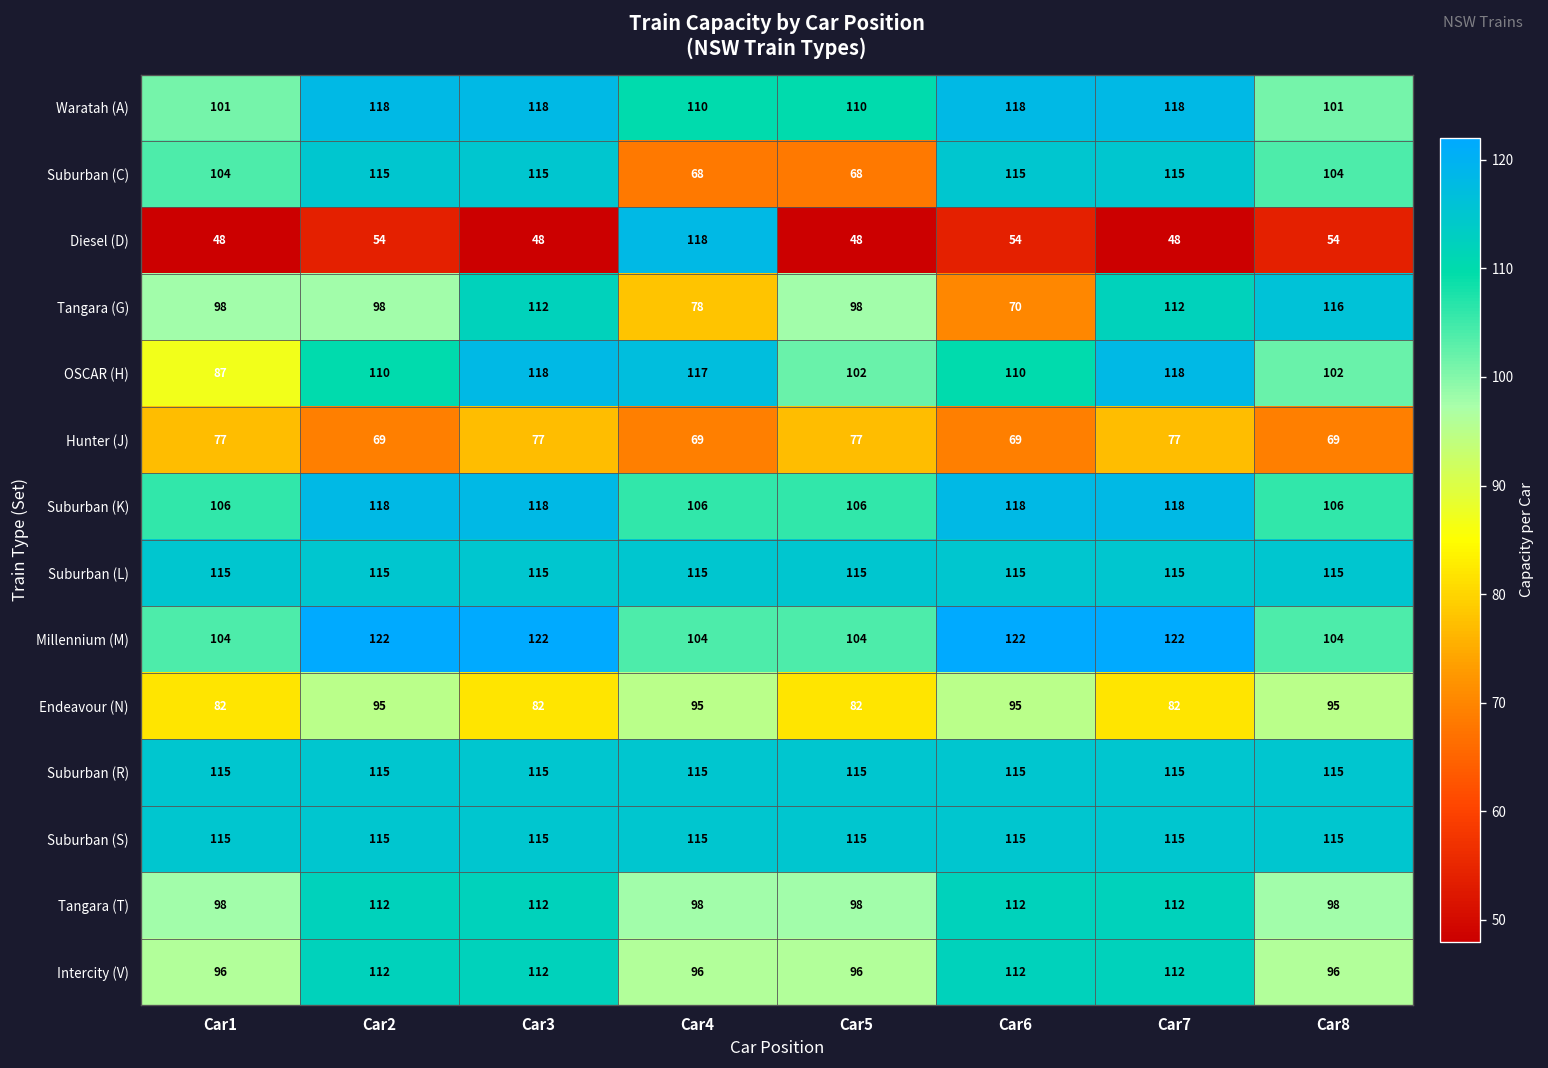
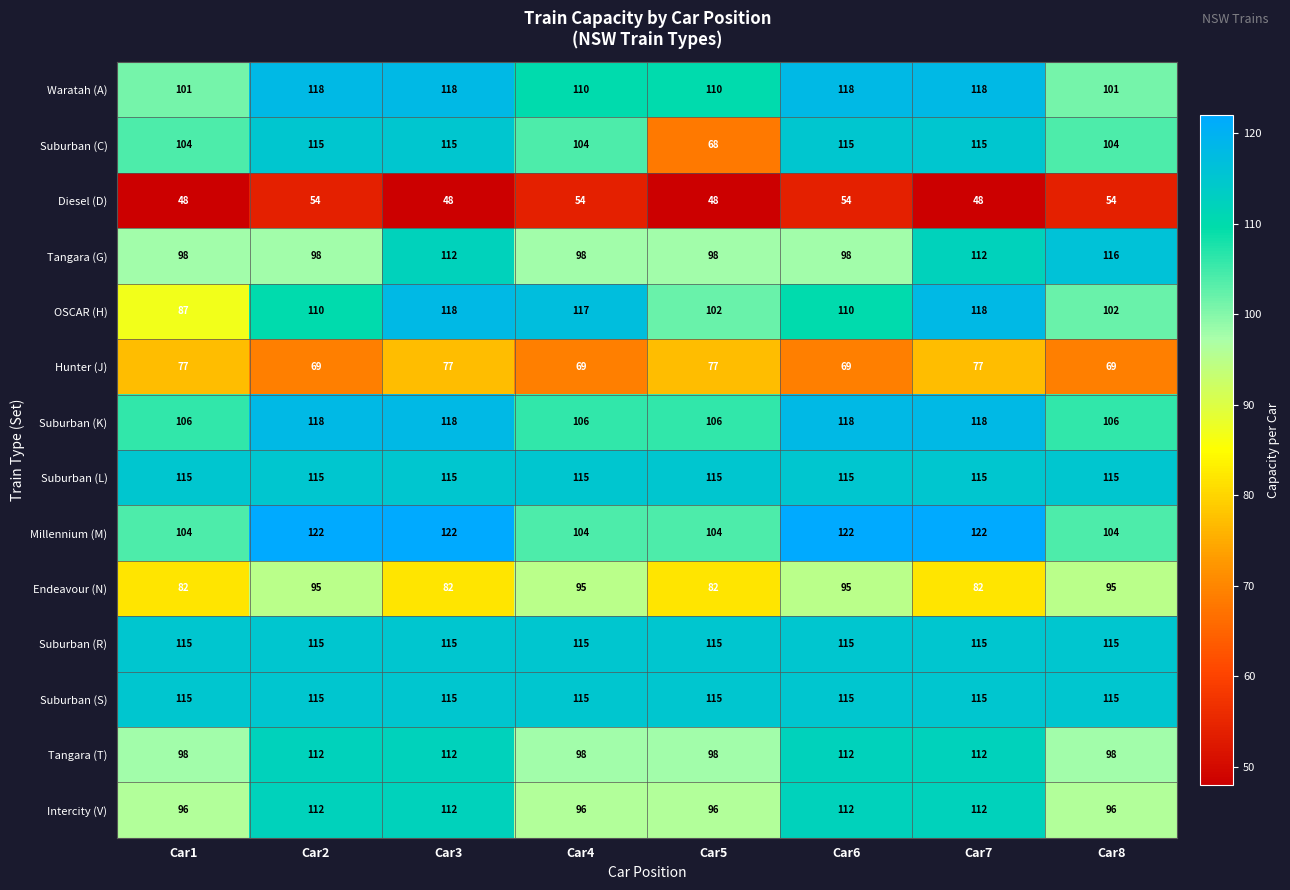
Suburban (C), Car4: 68 -> 104
Diesel (D), Car4: 118 -> 54
Tangara (G), Car4: 78 -> 98
Tangara (G), Car6: 70 -> 98
